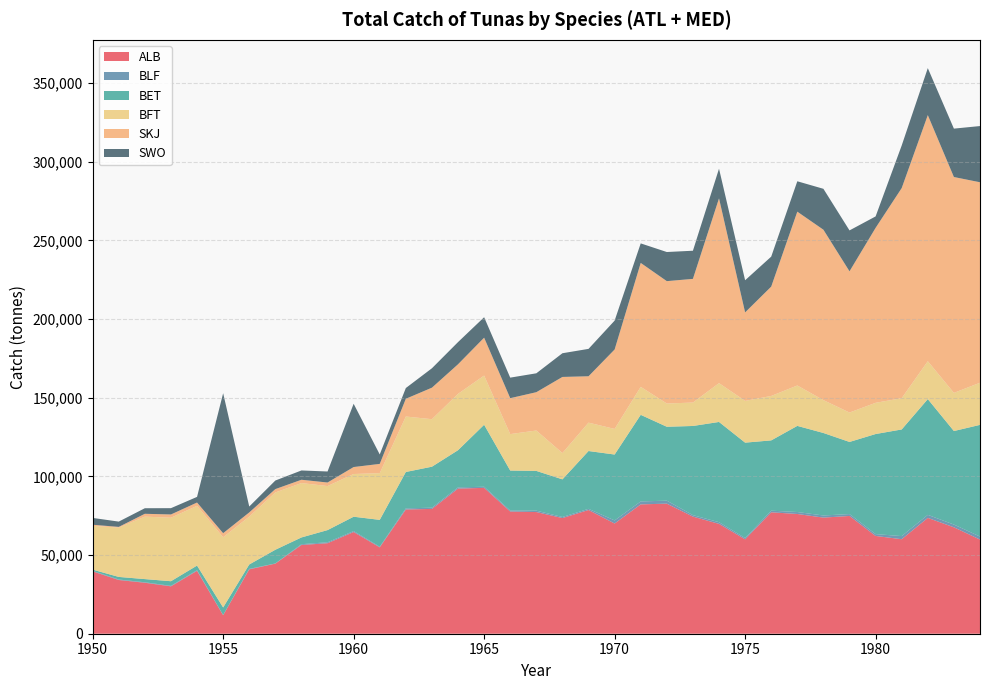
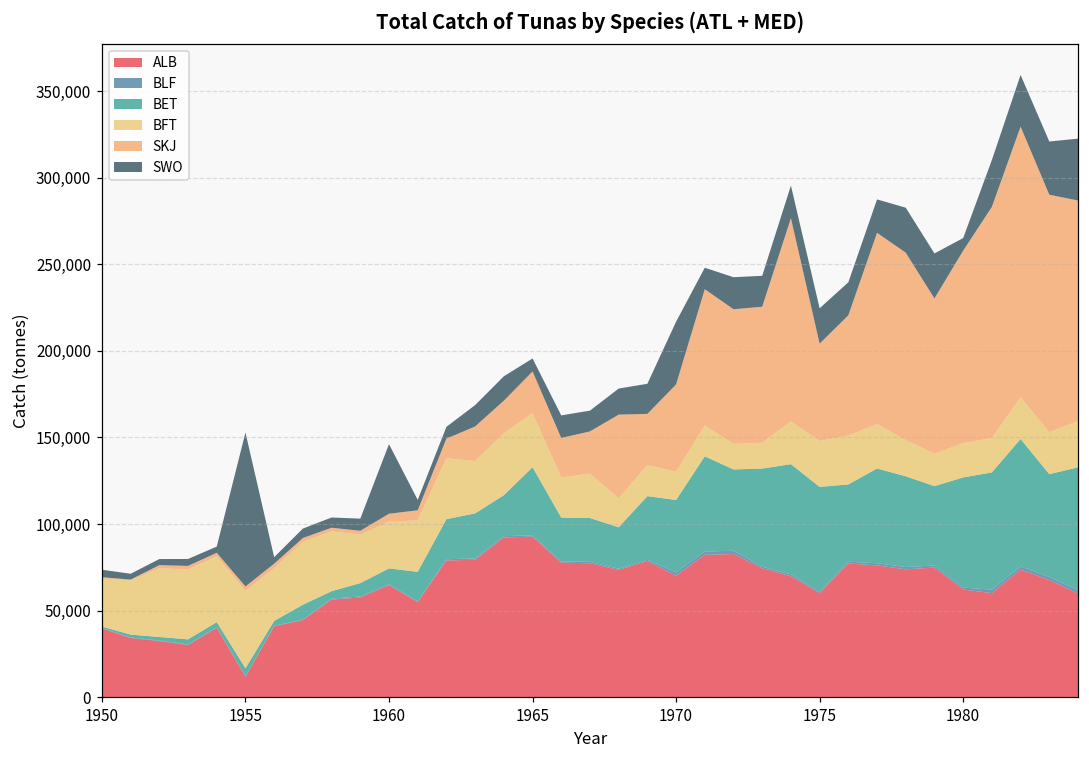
SWO, 1965: 13,000 -> 7,000
SWO, 1970: 18,000 -> 36,000
